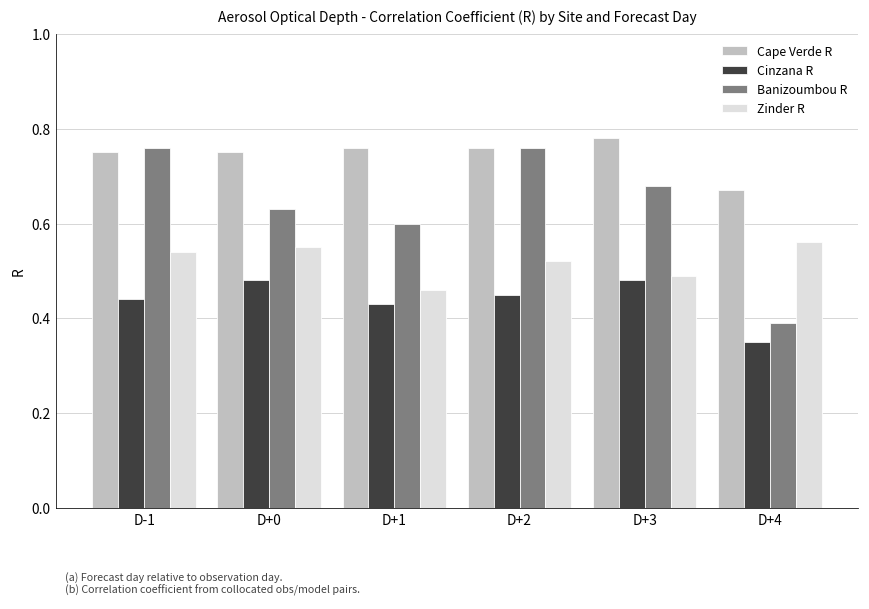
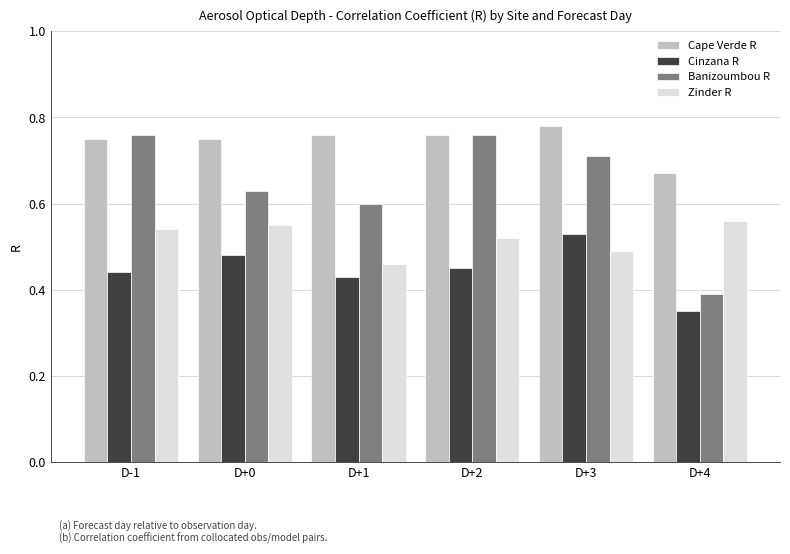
Cinzana R, D+3: 0.48 -> 0.53
Banizoumbou R, D+3: 0.68 -> 0.71
